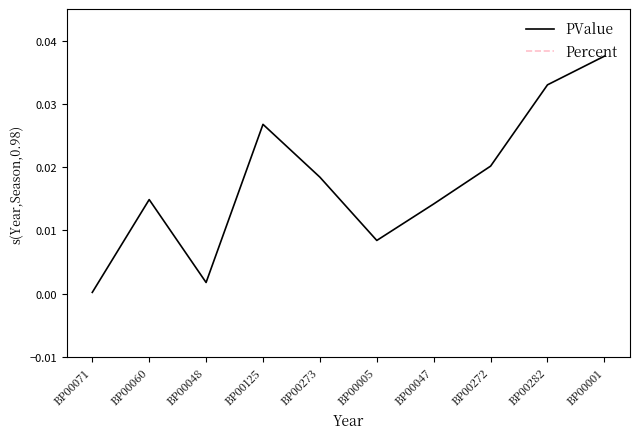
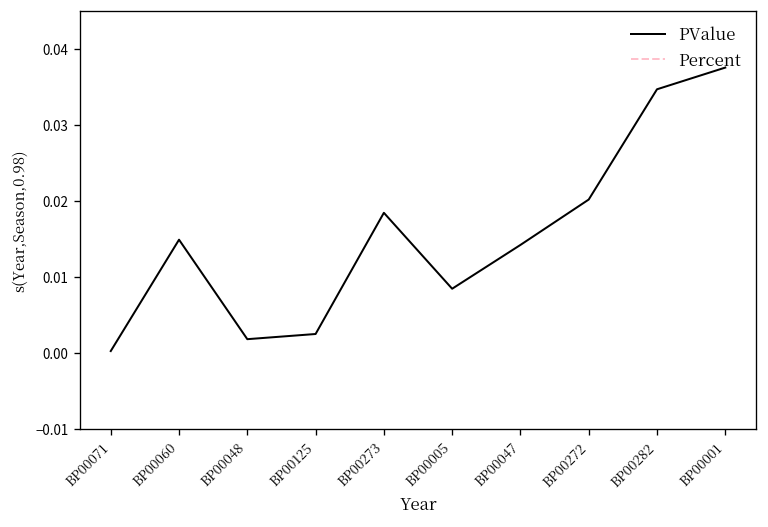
PValue, BP00125: 0.027 -> 0.002
PValue, BP00282: 0.033 -> 0.035
